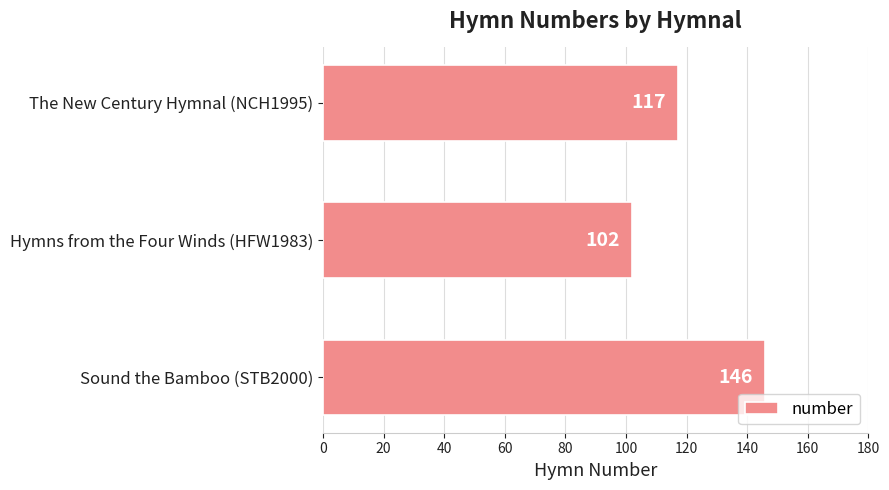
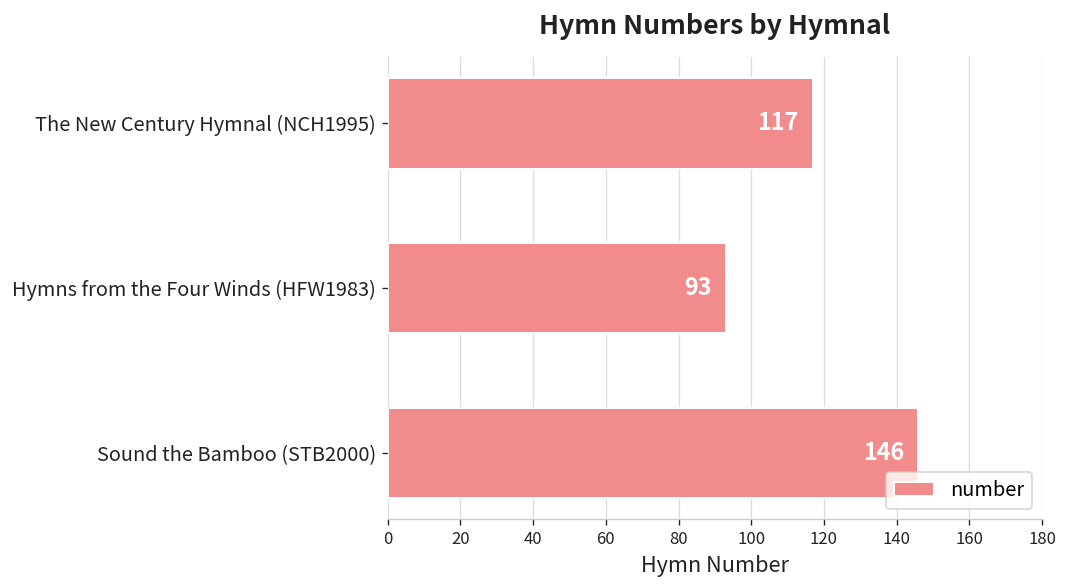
Hymns from the Four Winds (HFW1983): 102 -> 93
